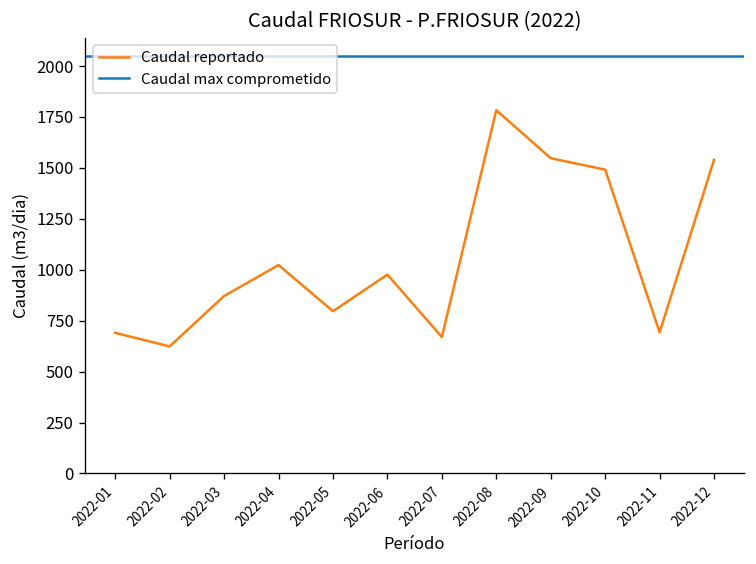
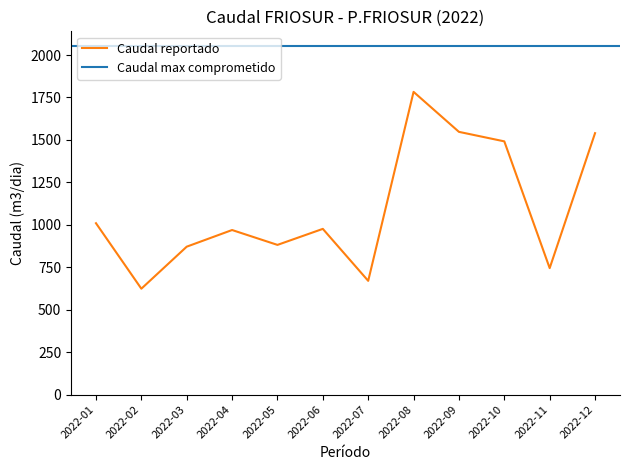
2022-01: 690 -> 1010
2022-04: 1020 -> 970
2022-05: 800 -> 880
2022-11: 690 -> 740
